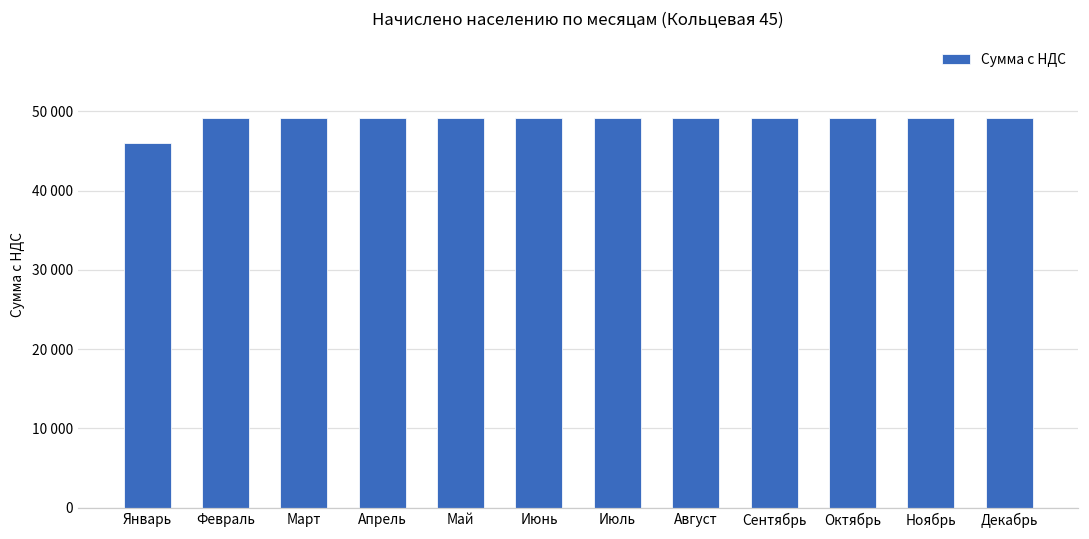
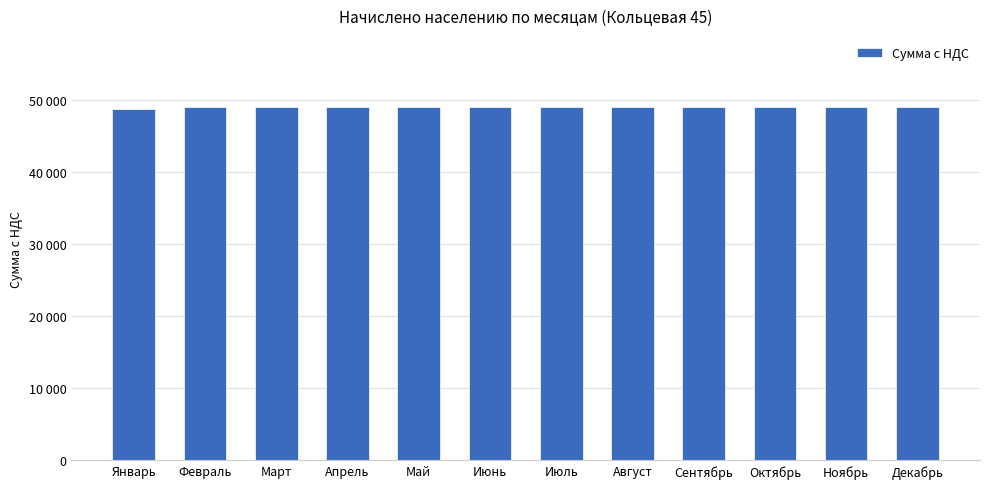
Январь: 46000 -> 49000
